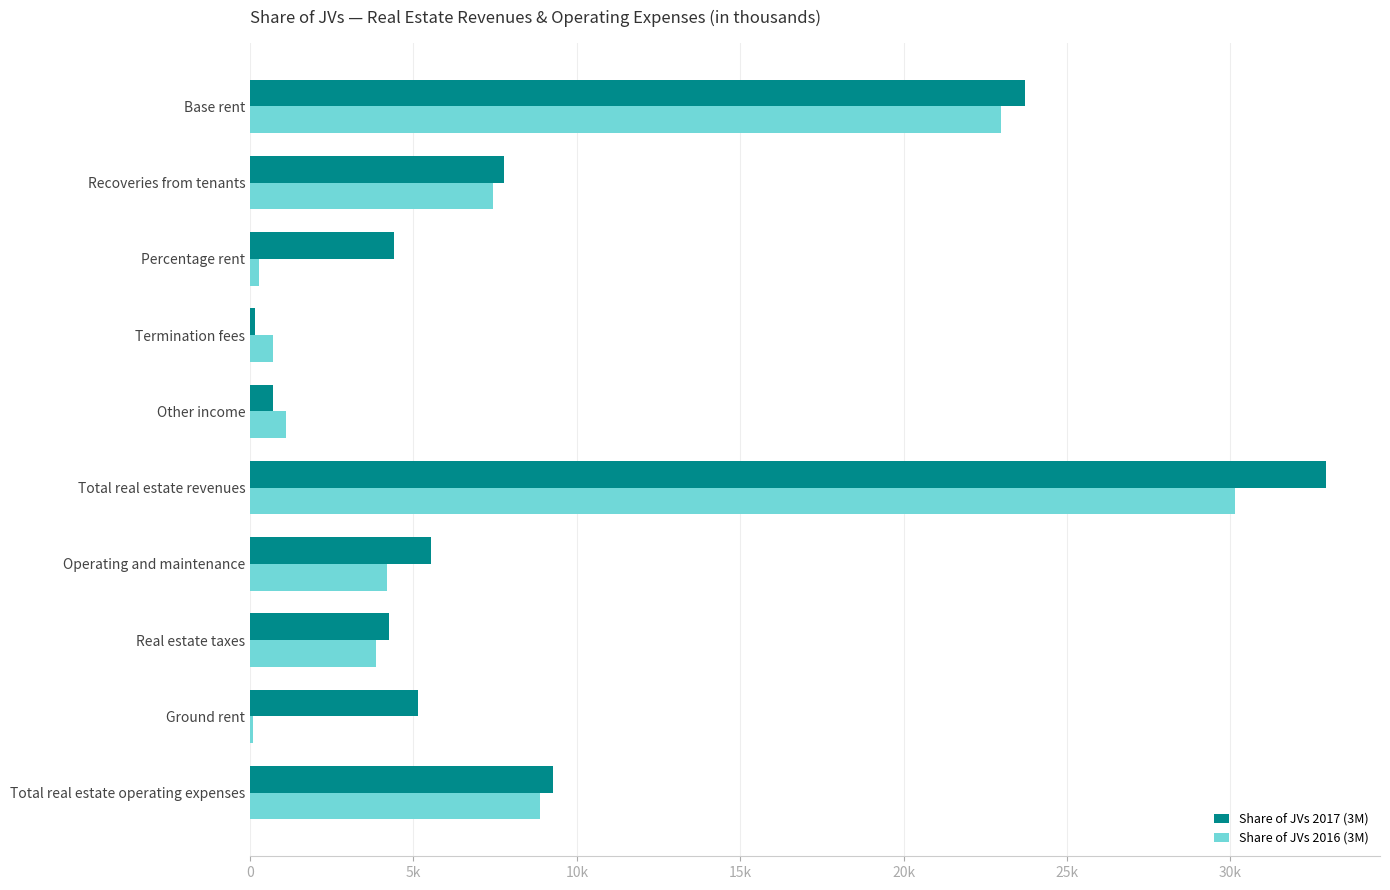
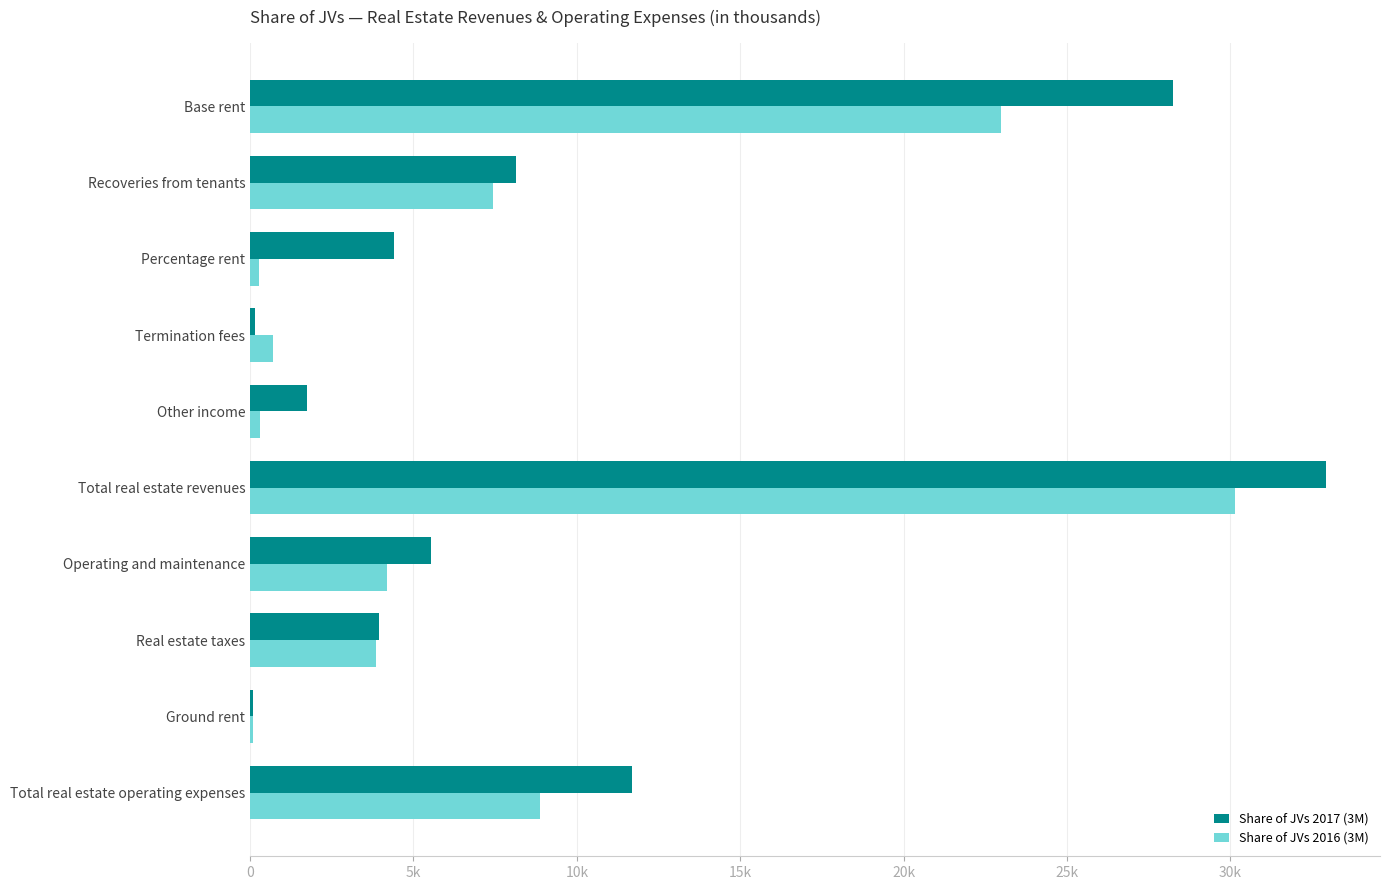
Share of JVs 2017 (3M), Base rent: 23700 -> 28200
Share of JVs 2017 (3M), Recoveries from tenants: 7800 -> 8100
Share of JVs 2017 (3M), Other income: 700 -> 1700
Share of JVs 2016 (3M), Other income: 1100 -> 300
Share of JVs 2017 (3M), Real estate taxes: 4200 -> 4000
Share of JVs 2017 (3M), Ground rent: 5100 -> 100
Share of JVs 2017 (3M), Total real estate operating expenses: 9300 -> 11700
